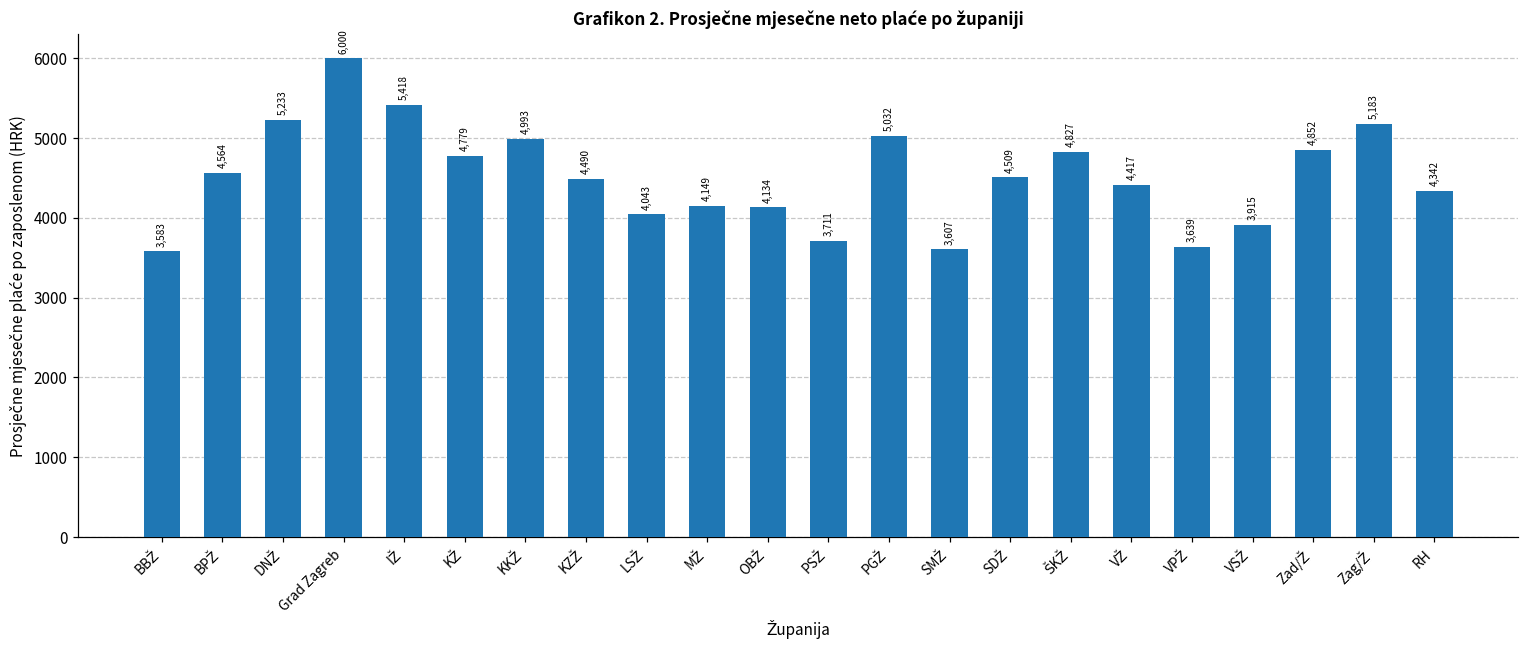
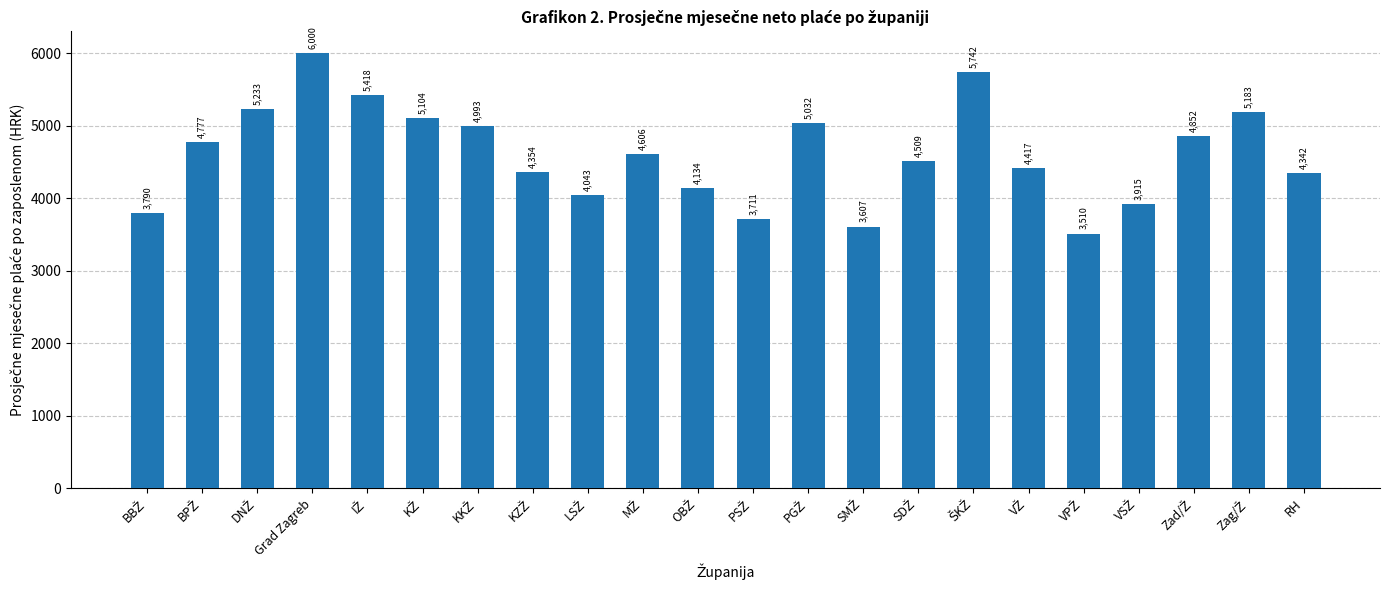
BBŽ: 3,583 -> 3,790
BPŽ: 4,564 -> 4,777
KŽ: 4,779 -> 5,104
KZŽ: 4,490 -> 4,354
MŽ: 4,149 -> 4,606
ŠKŽ: 4,827 -> 5,742
VPŽ: 3,639 -> 3,510
